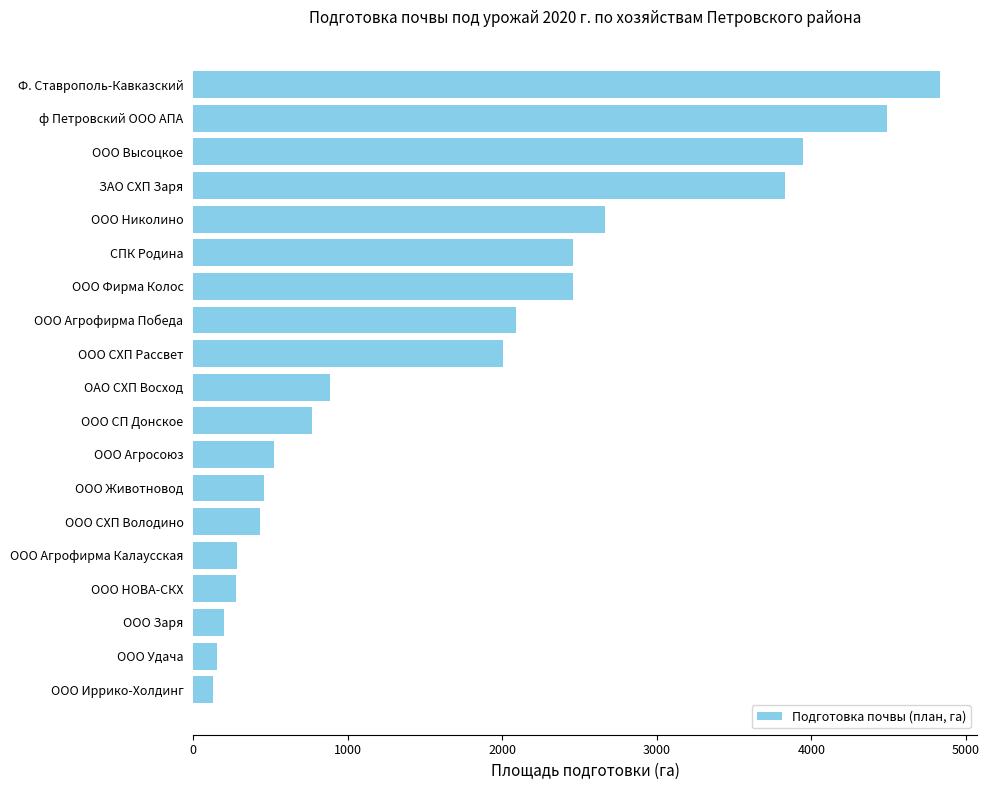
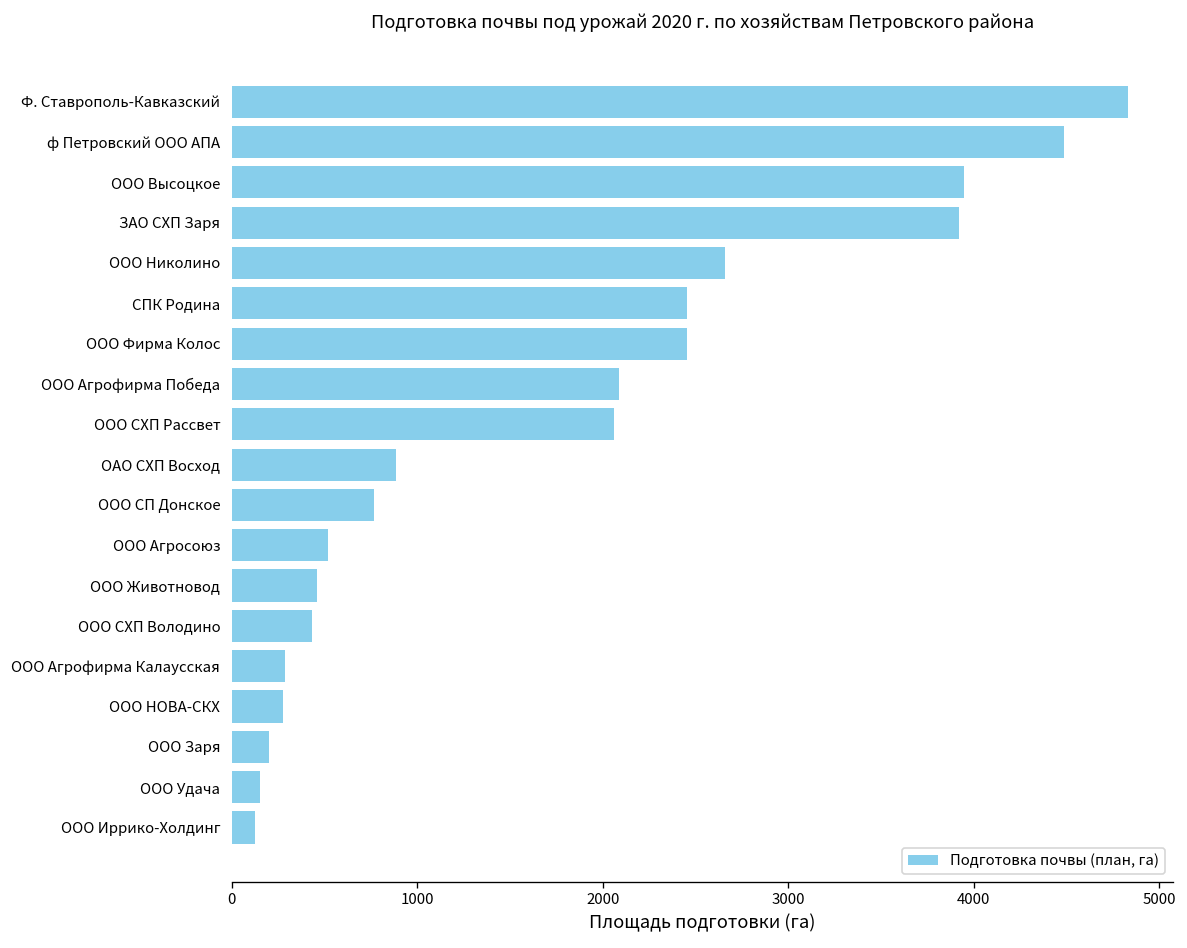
ЗАО СХП Заря: 3830 -> 3920
ООО СХП Рассвет: 2010 -> 2060
